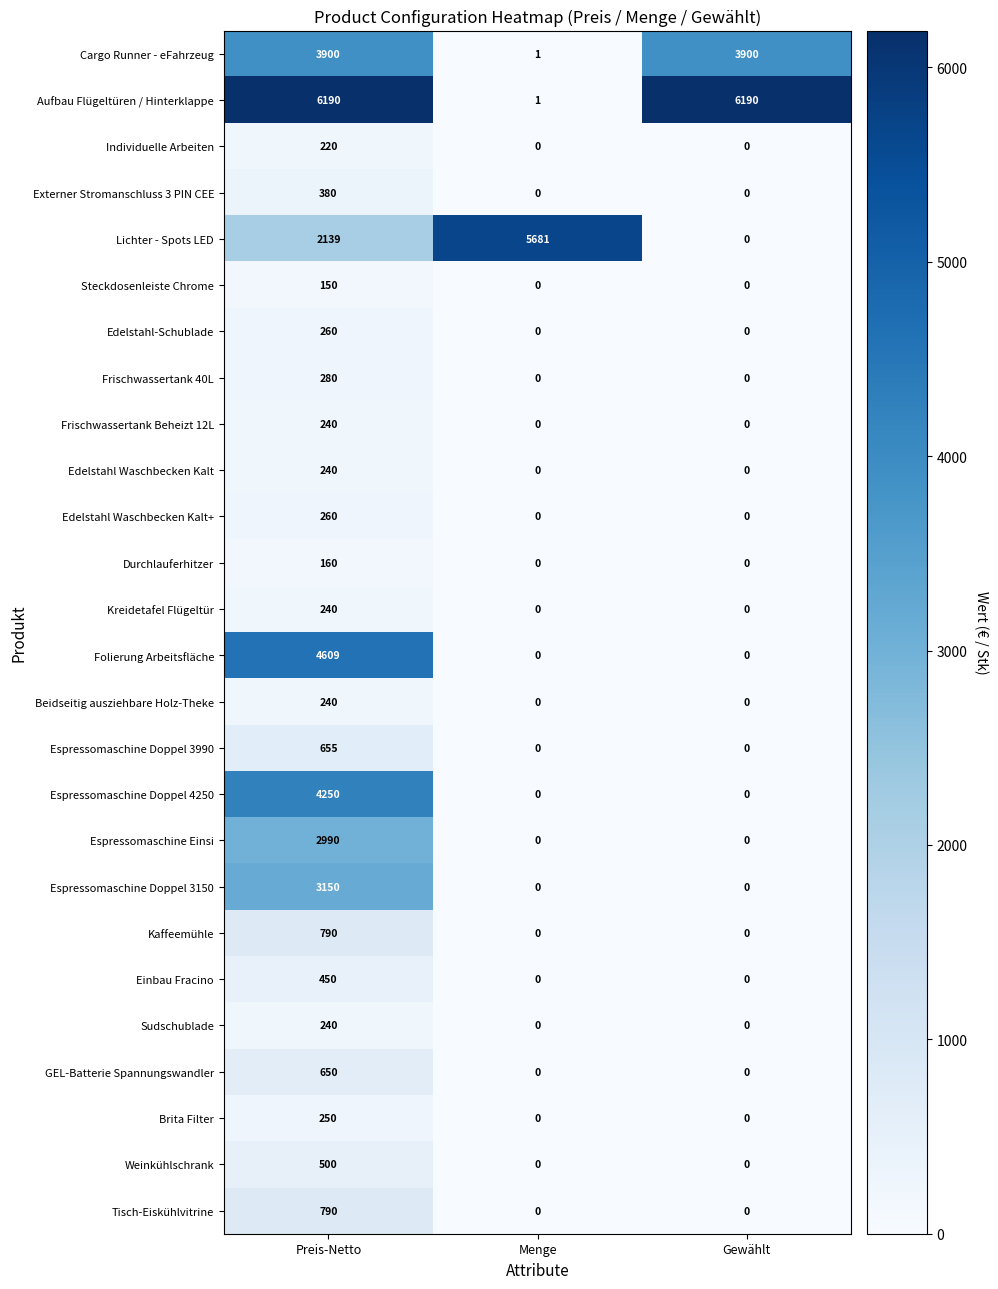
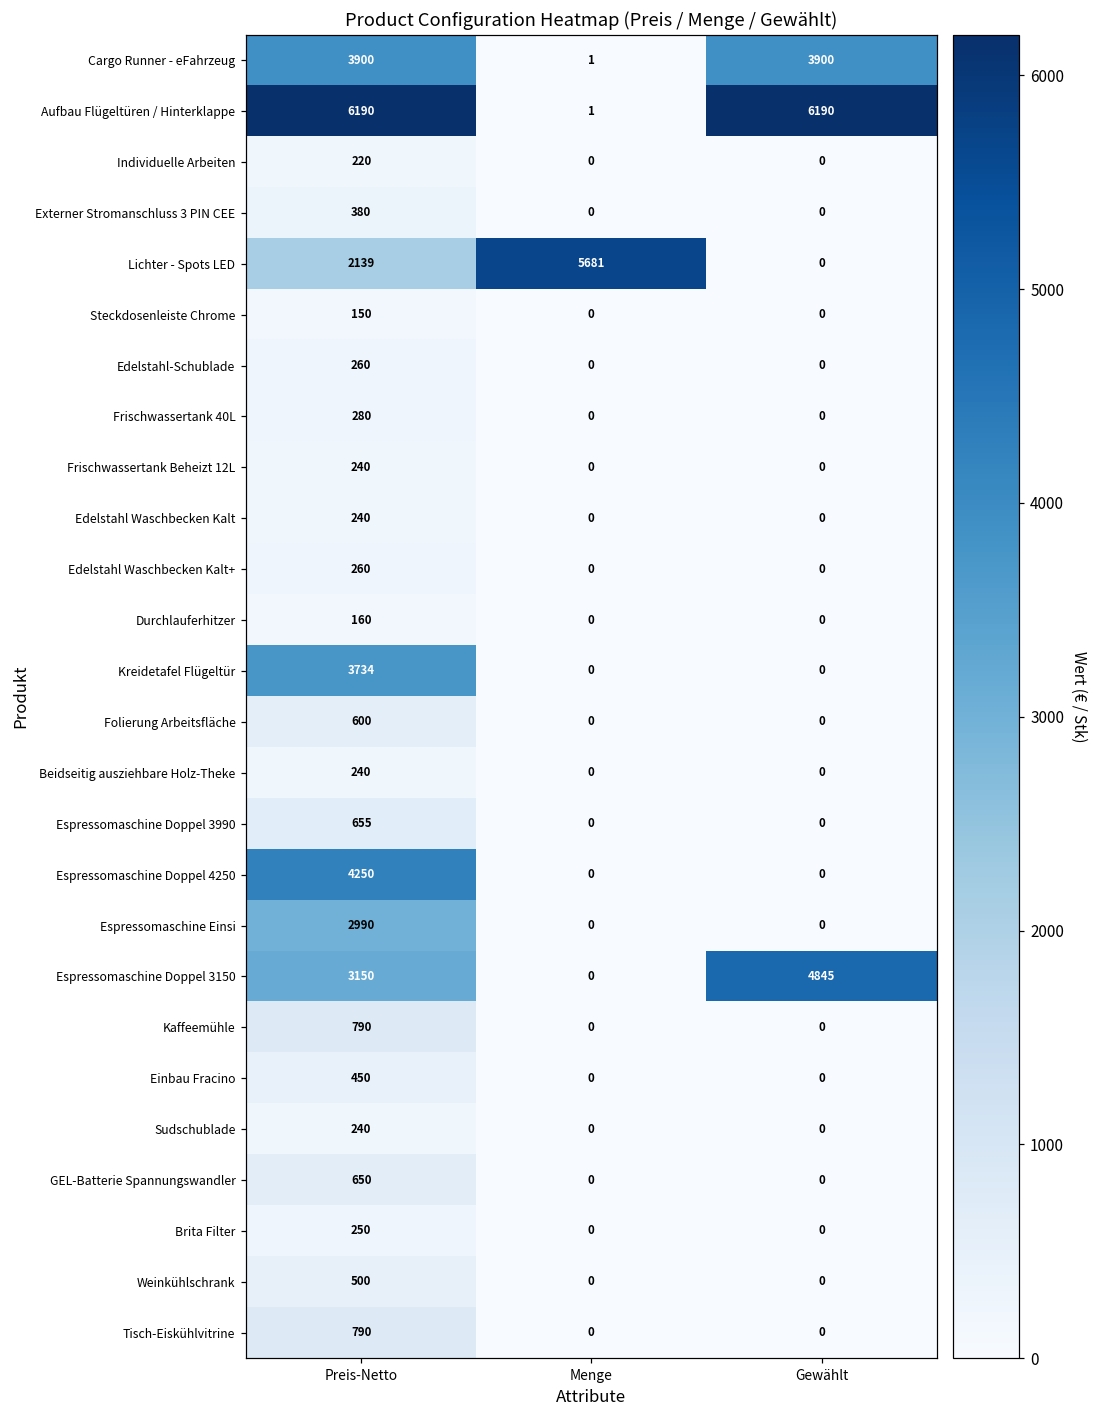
Kreidetafel Flügeltür, Preis-Netto: 240 -> 3734
Folierung Arbeitsfläche, Preis-Netto: 4609 -> 600
Espressomaschine Doppel 3150, Gewählt: 0 -> 4845
